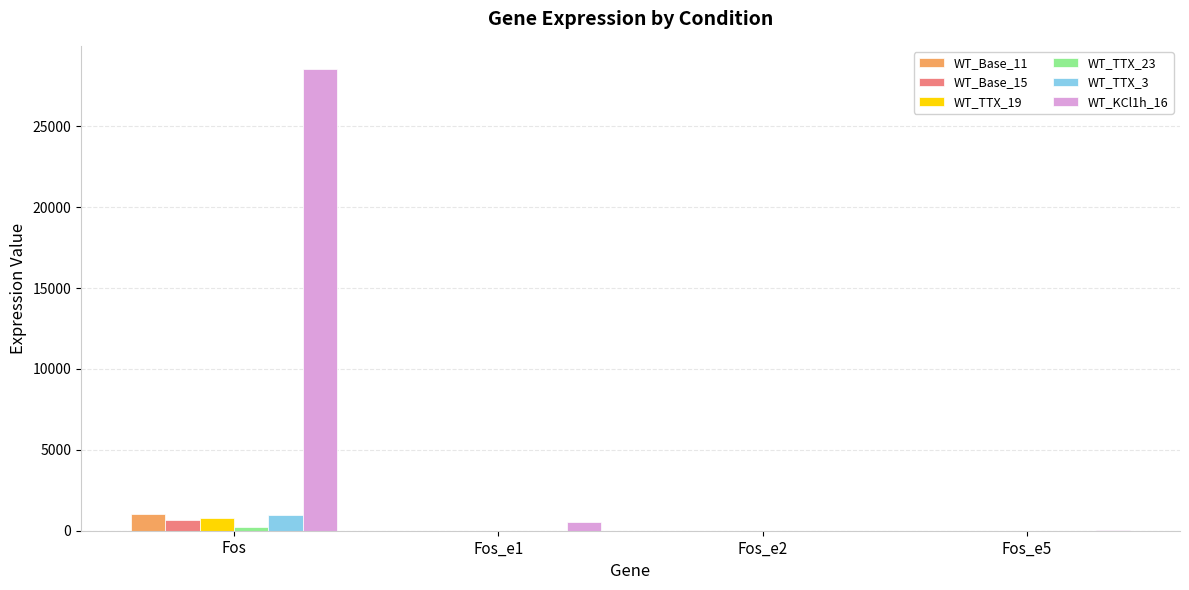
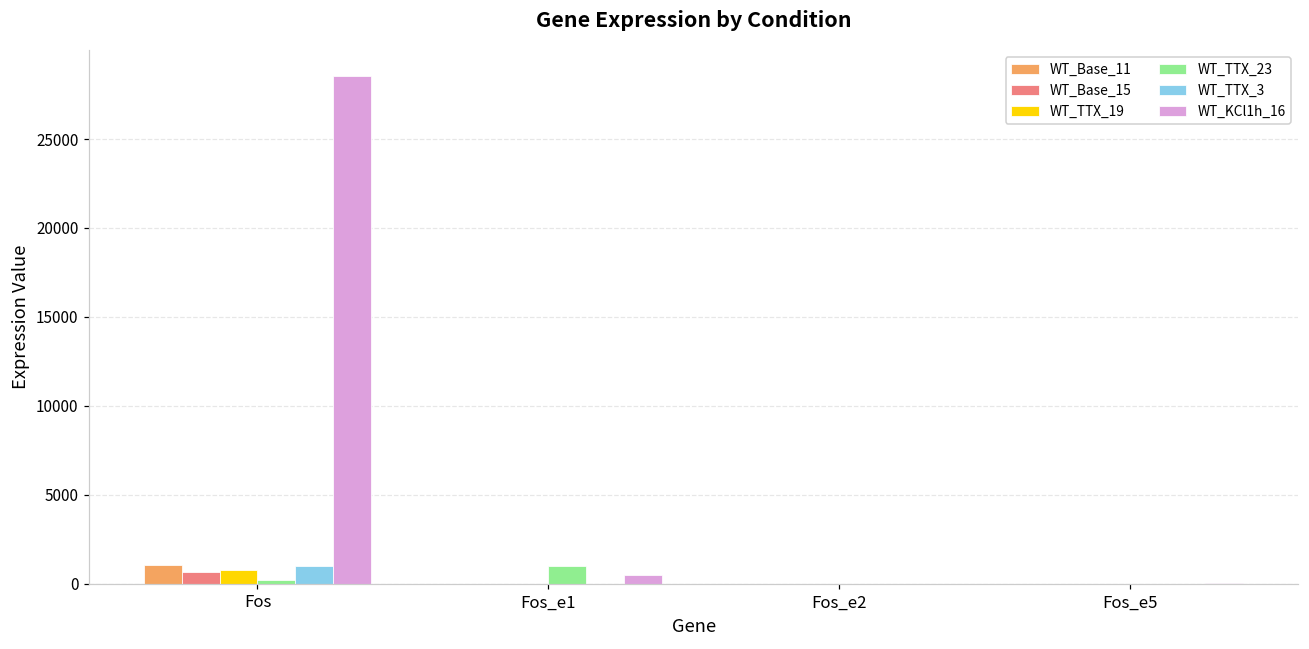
WT_TTX_23, Fos_e1: 0 -> 1000
